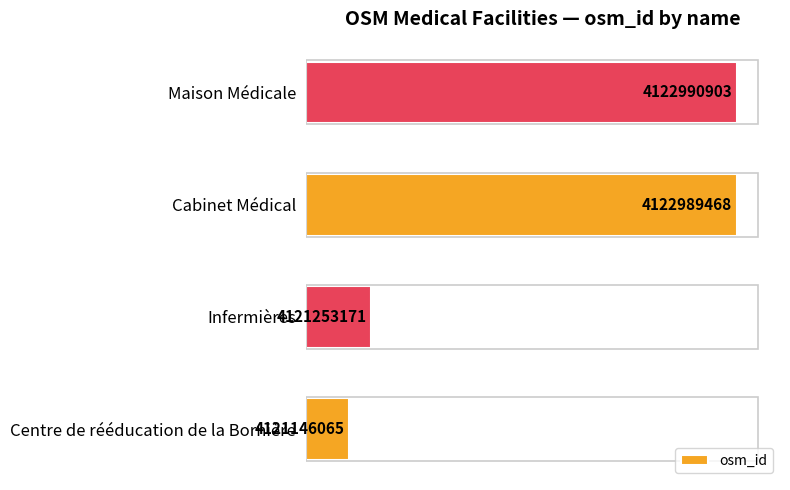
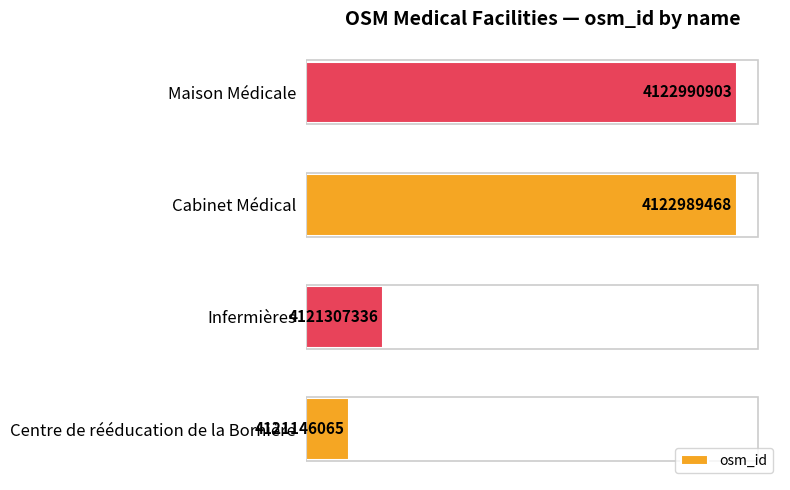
Infermières: 4121253171 -> 4121307336
